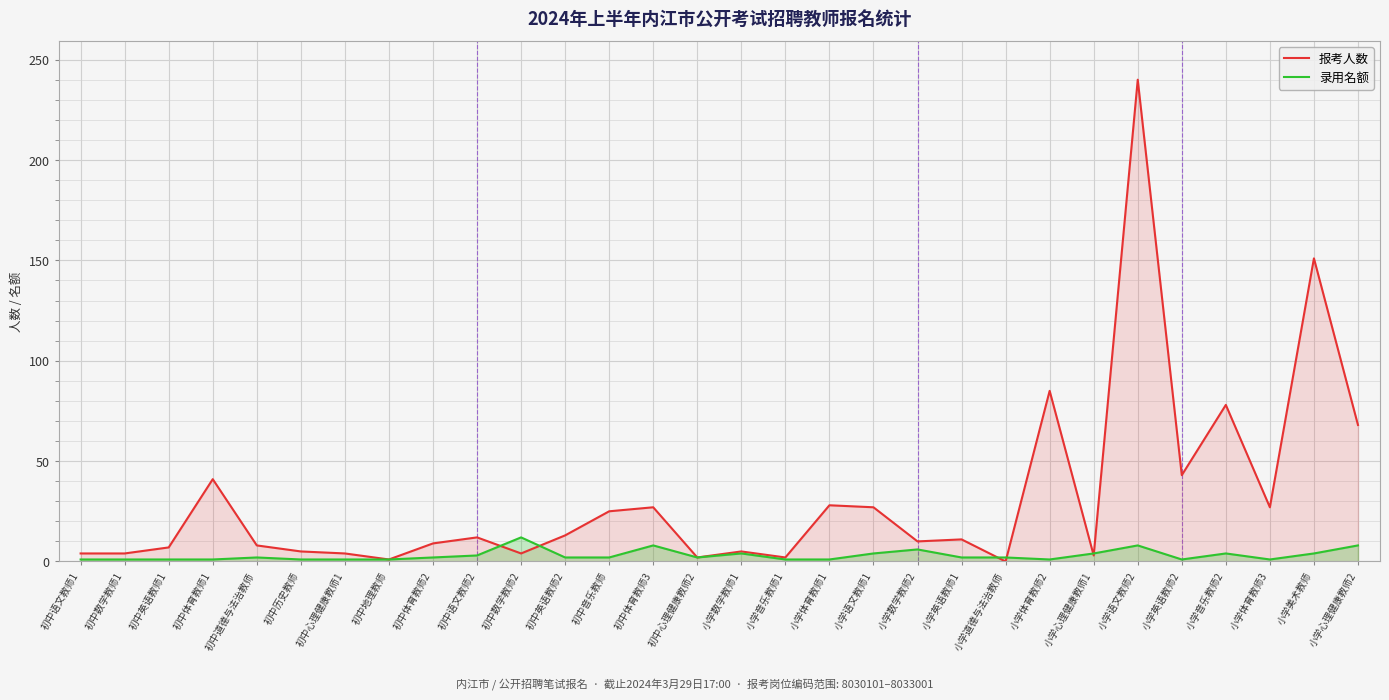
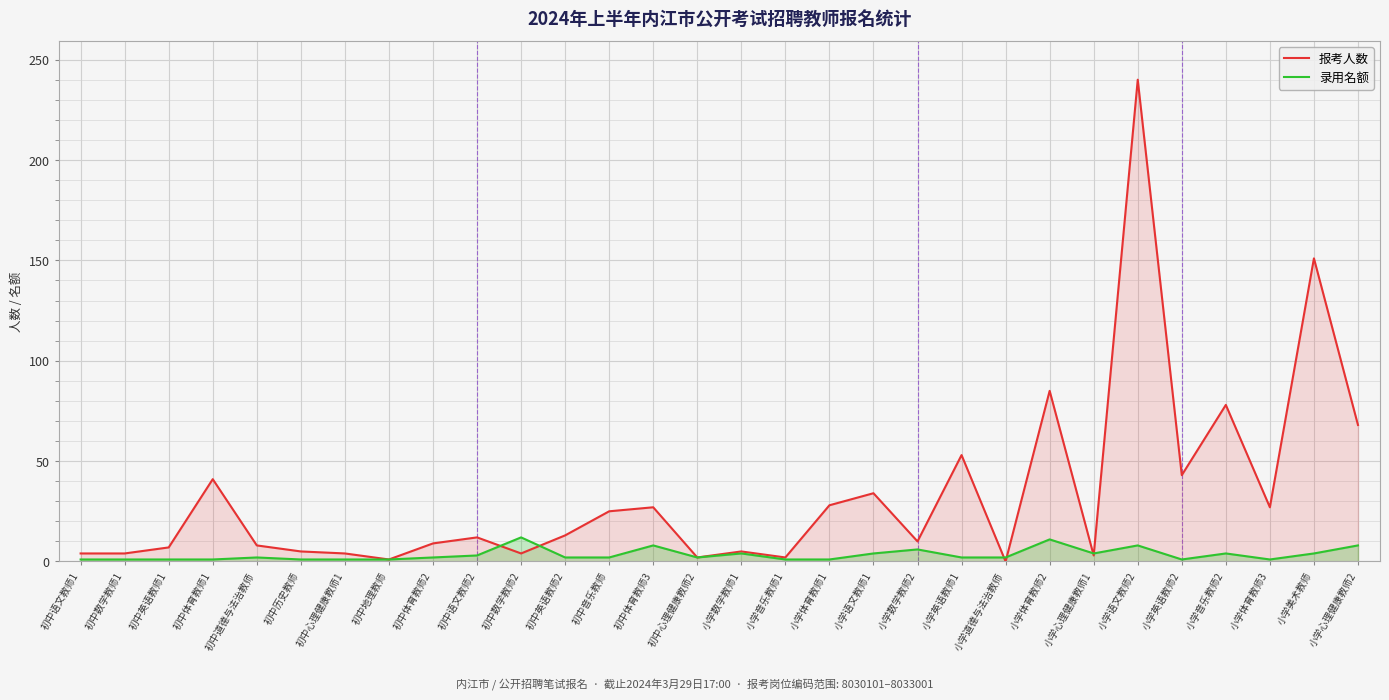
报考人数, 小学语文教师1: 27 -> 34
报考人数, 小学英语教师1: 11 -> 53
录用名额, 小学体育教师2: 1 -> 11
